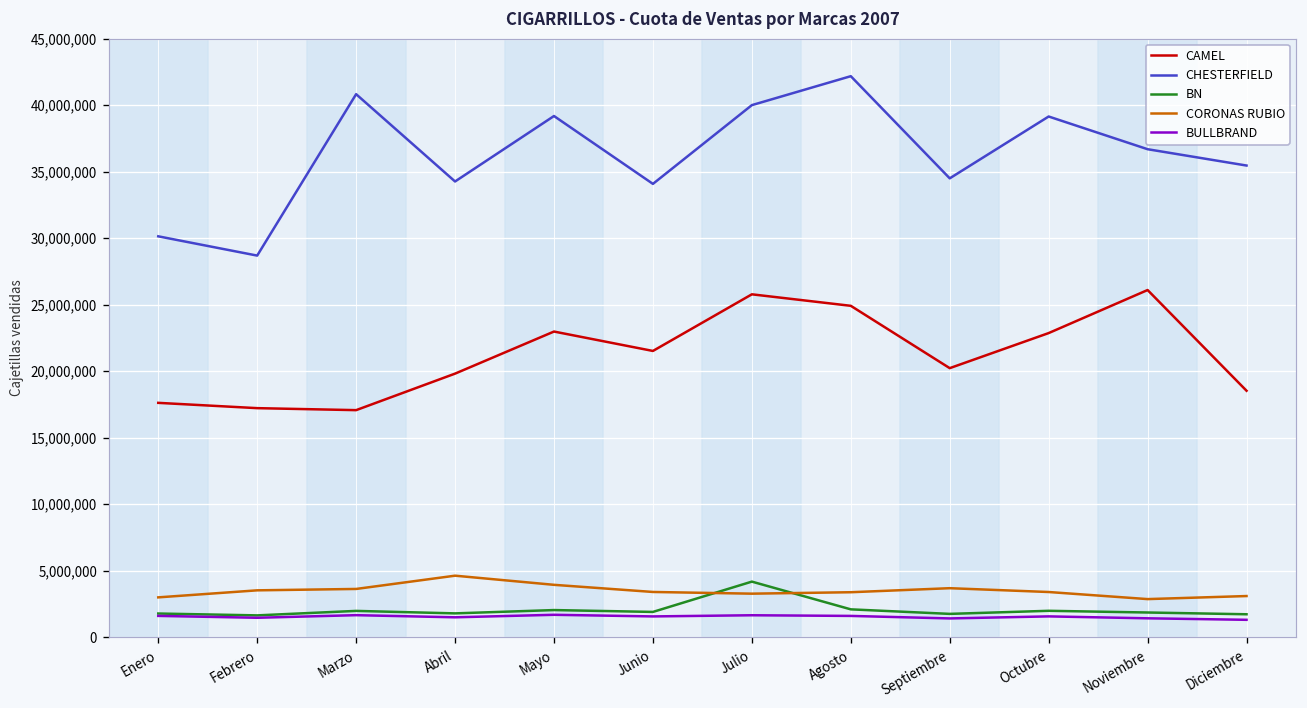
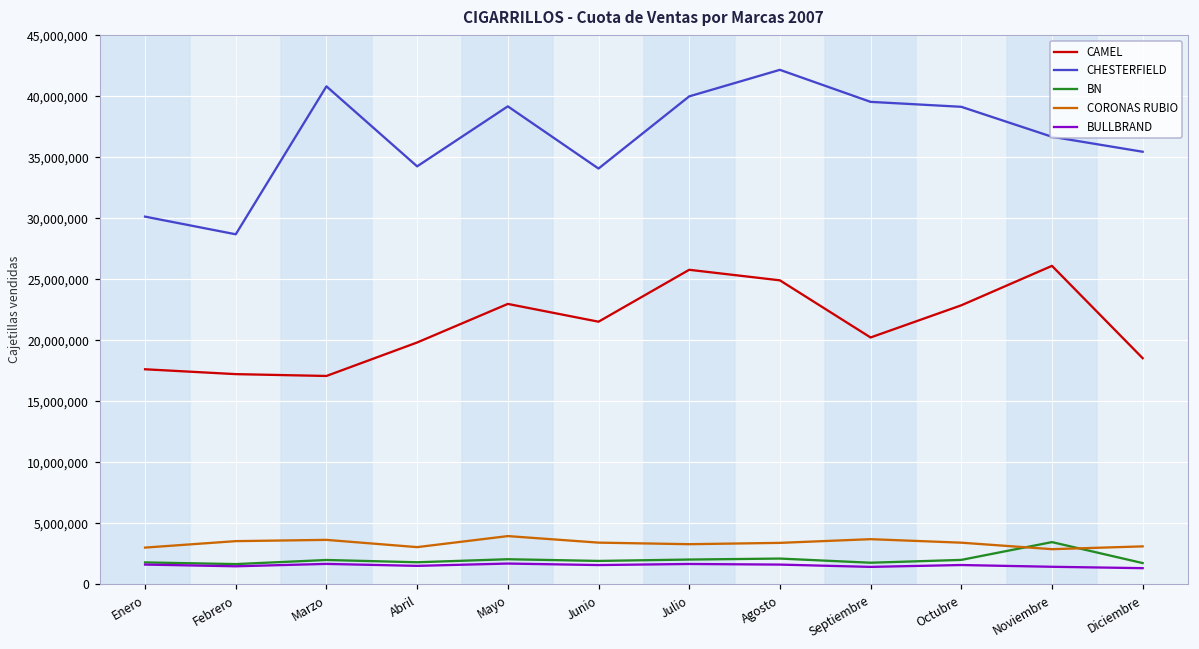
CORONAS RUBIO, Abril: 4,600,000 -> 3,000,000
BN, Julio: 4,200,000 -> 2,000,000
CHESTERFIELD, Septiembre: 34,500,000 -> 39,500,000
BN, Noviembre: 1,900,000 -> 3,500,000
